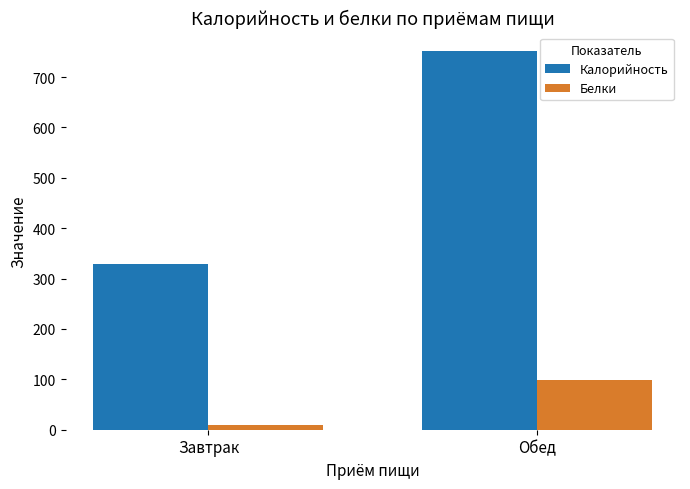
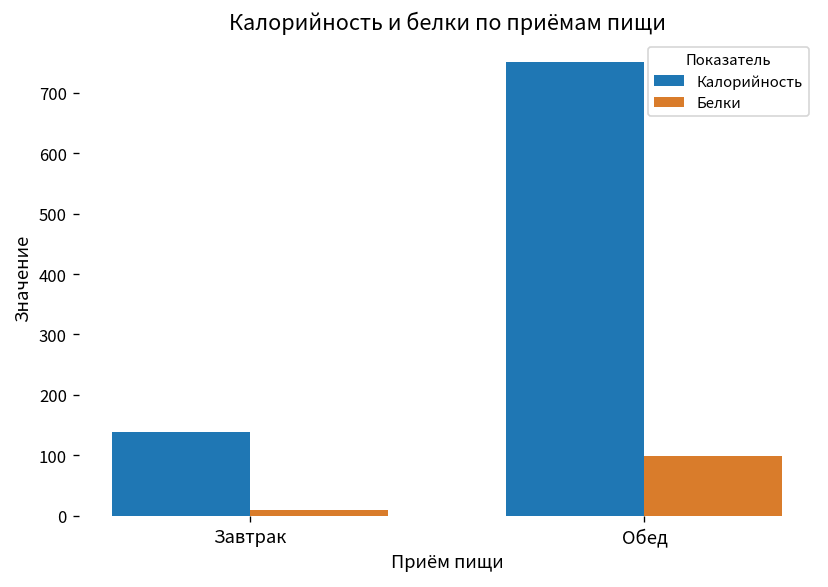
Калорийность, Завтрак: 330 -> 140
